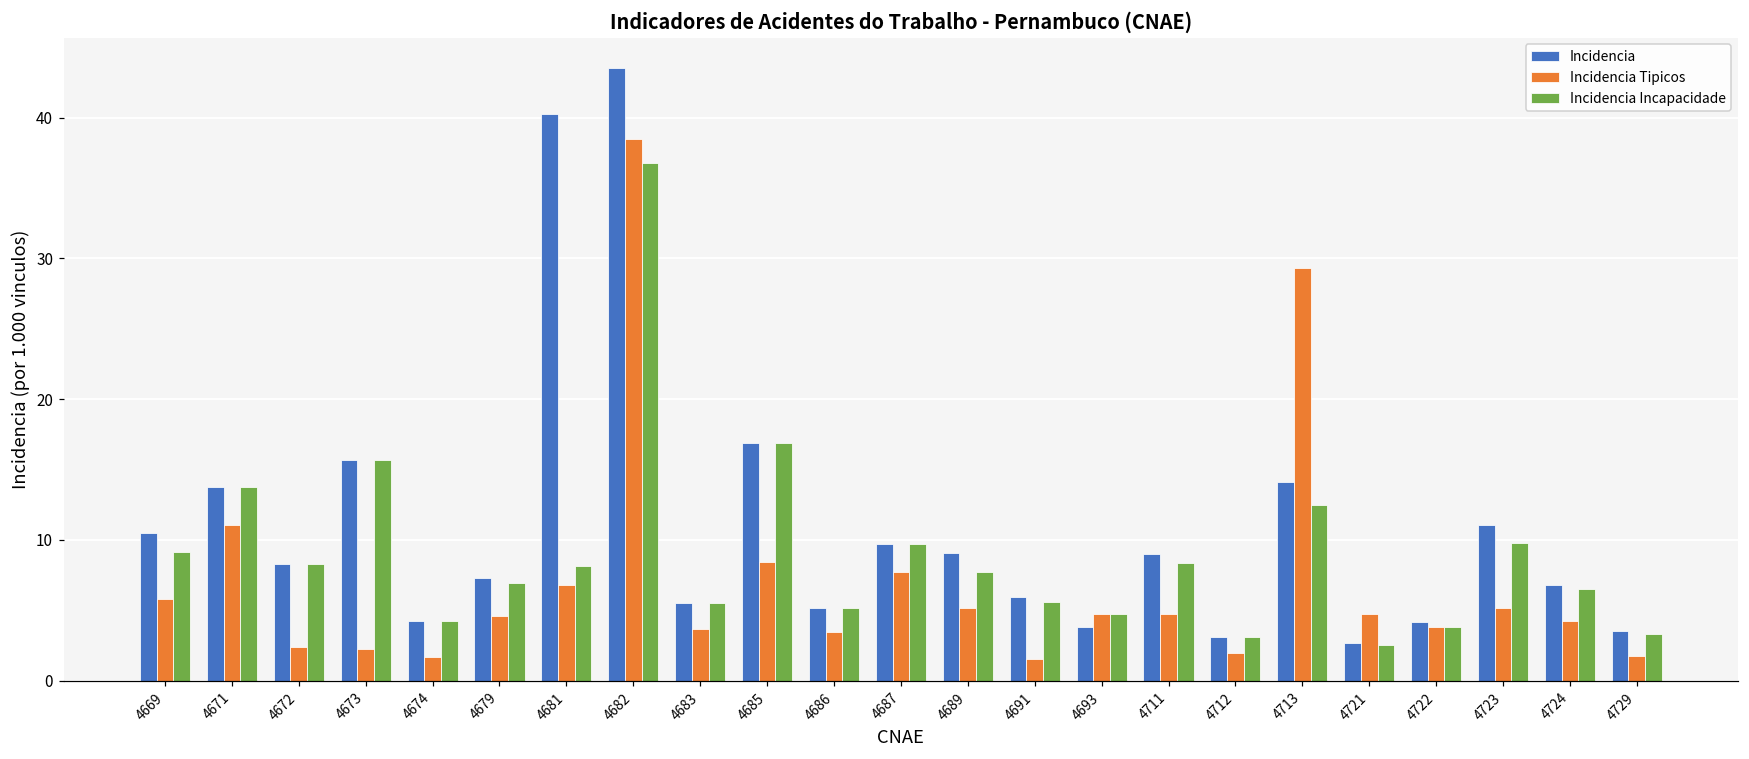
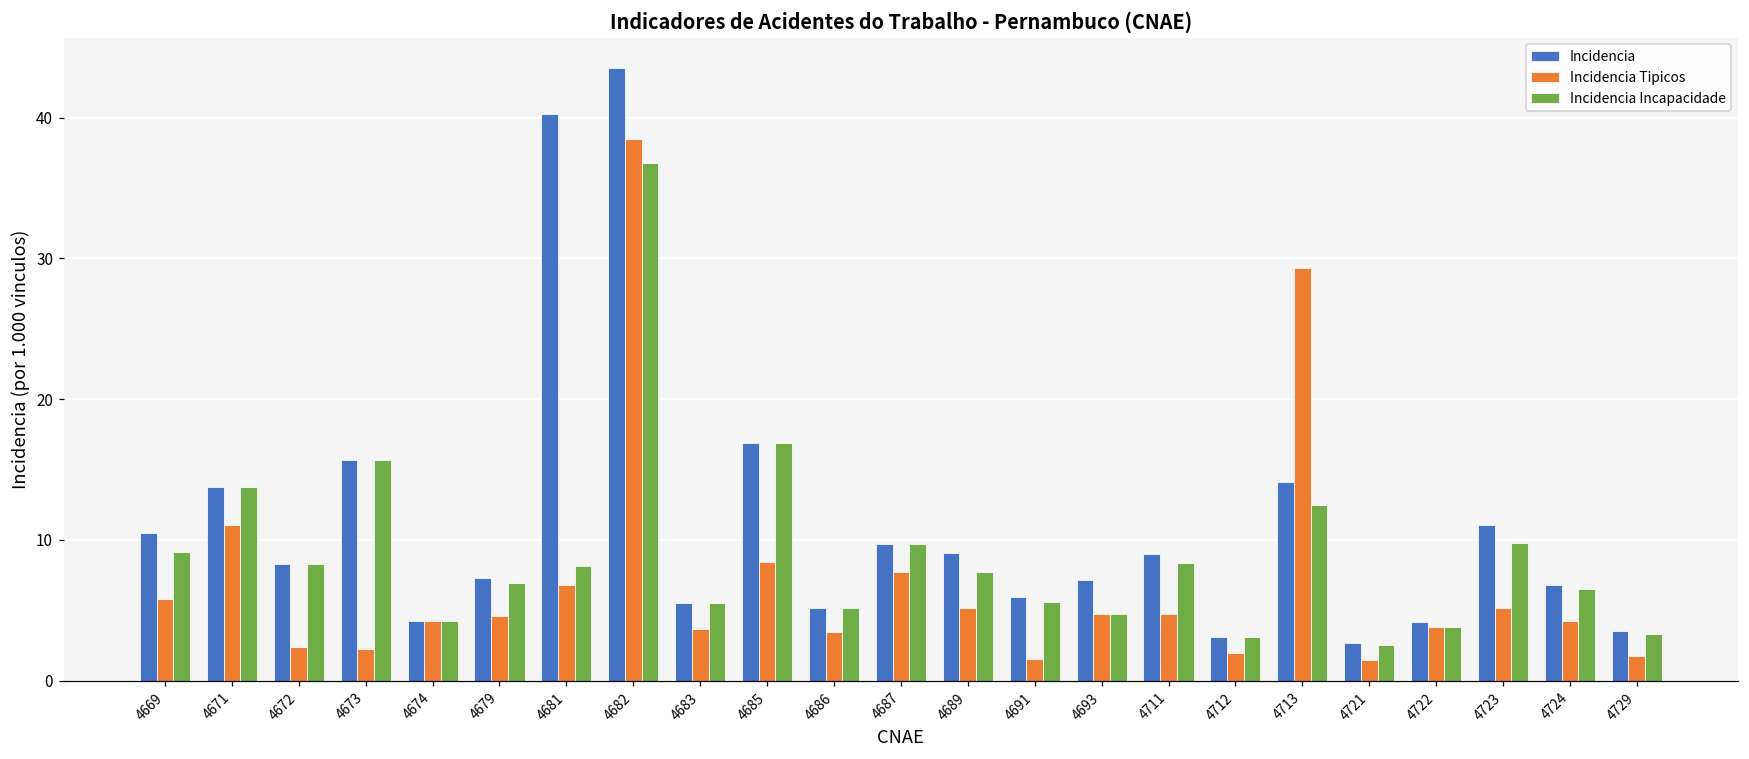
Incidencia Tipicos, 4674: 1.7 -> 4.3
Incidencia, 4693: 3.8 -> 7.1
Incidencia Tipicos, 4721: 4.8 -> 1.4
